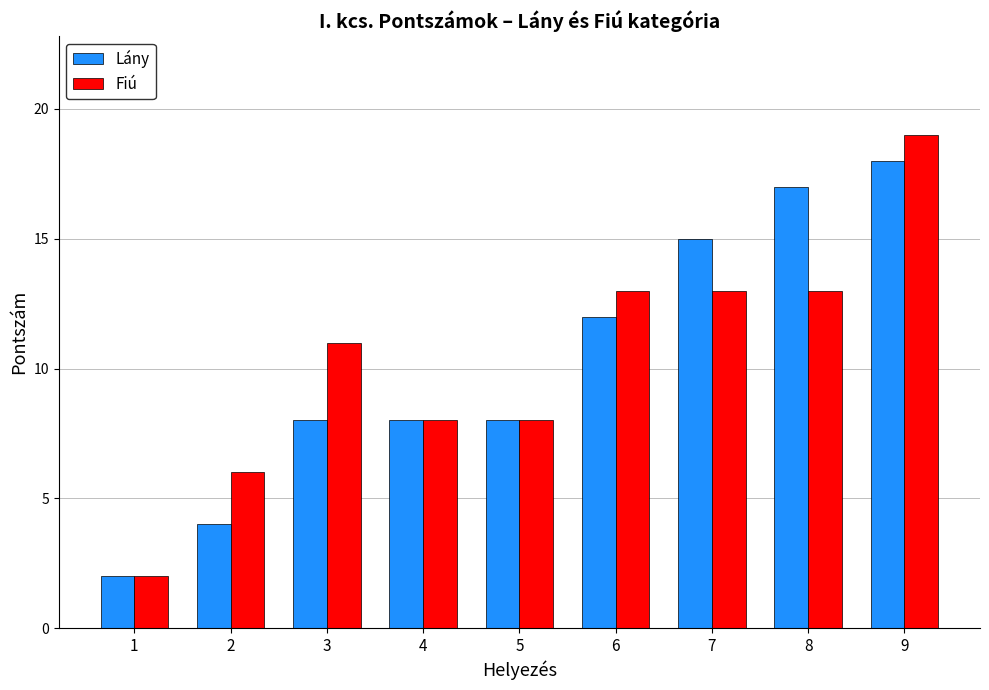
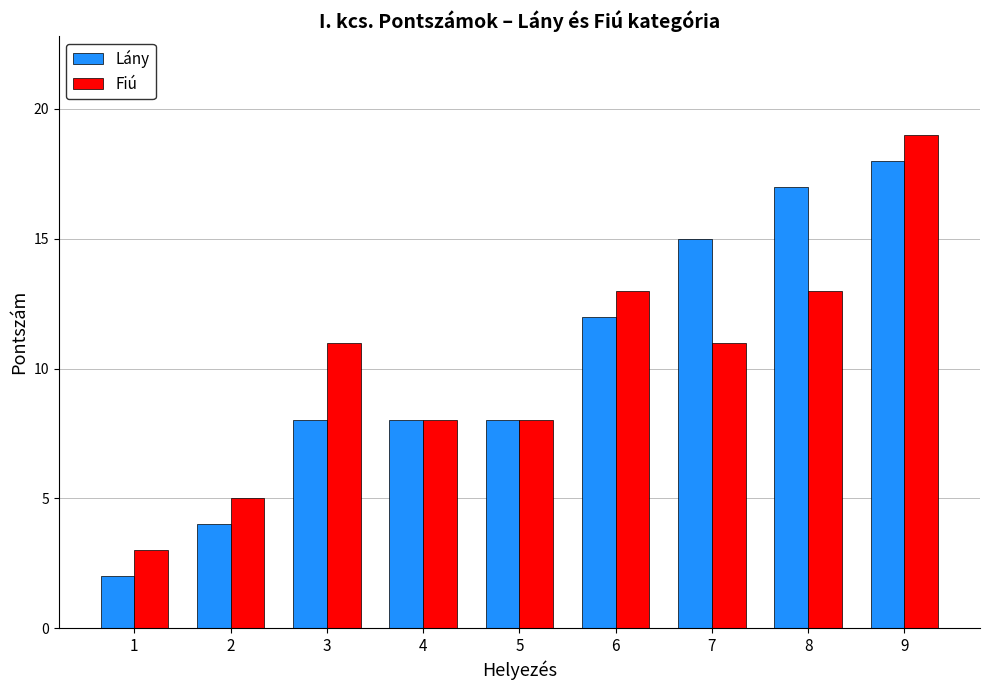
Fiú, 1: 2 -> 3
Fiú, 2: 6 -> 5
Fiú, 7: 13 -> 11
